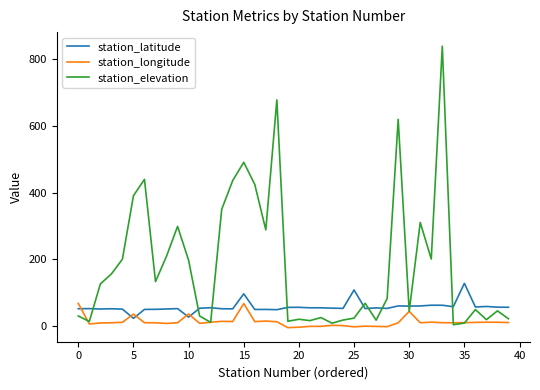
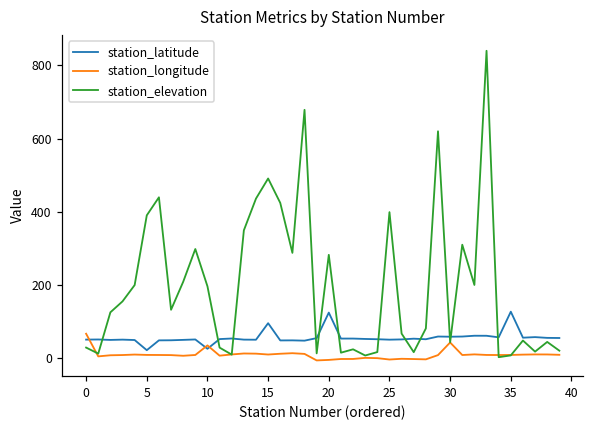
station_longitude, 5: 30 -> 10
station_longitude, 15: 70 -> 10
station_latitude, 20: 50 -> 120
station_elevation, 20: 20 -> 280
station_latitude, 25: 110 -> 50
station_elevation, 25: 20 -> 400
